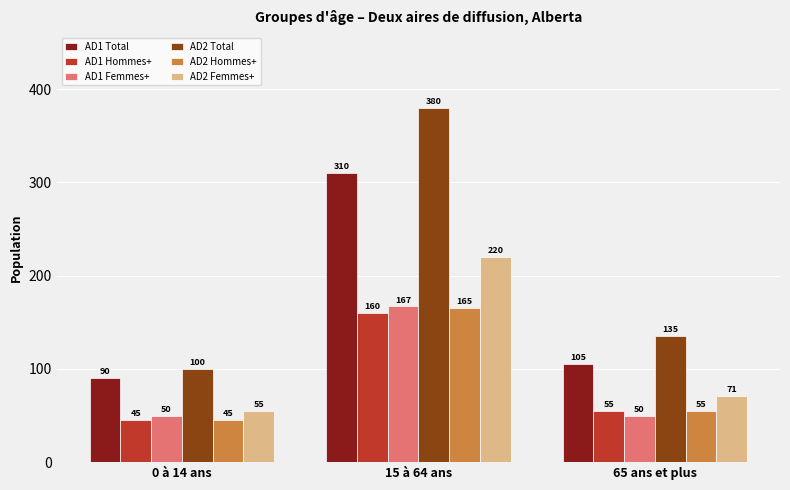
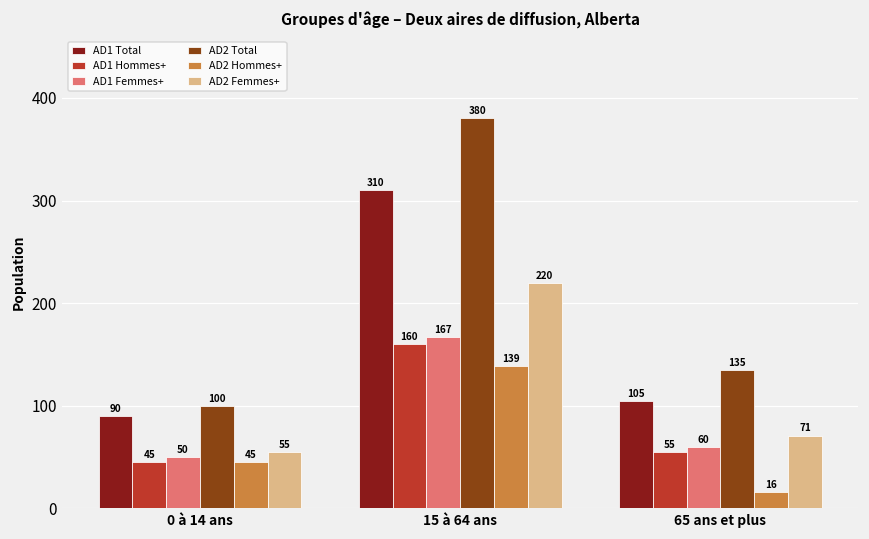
AD2 Hommes+, 15 à 64 ans: 165 -> 139
AD1 Femmes+, 65 ans et plus: 50 -> 60
AD2 Hommes+, 65 ans et plus: 55 -> 16
